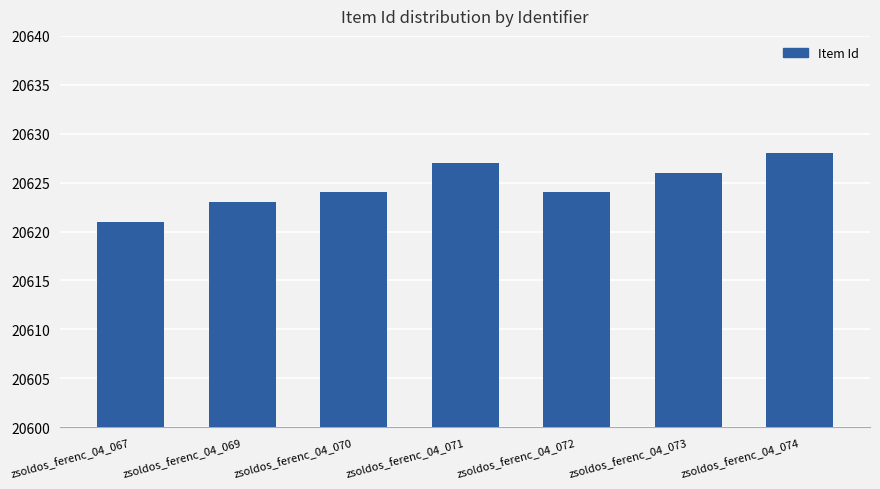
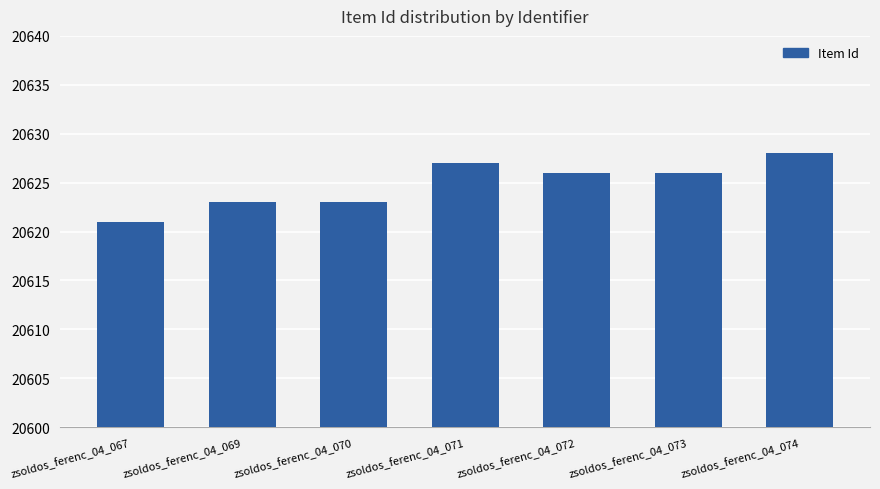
zsoldos_ferenc_04_070: 20624 -> 20623
zsoldos_ferenc_04_072: 20624 -> 20626
